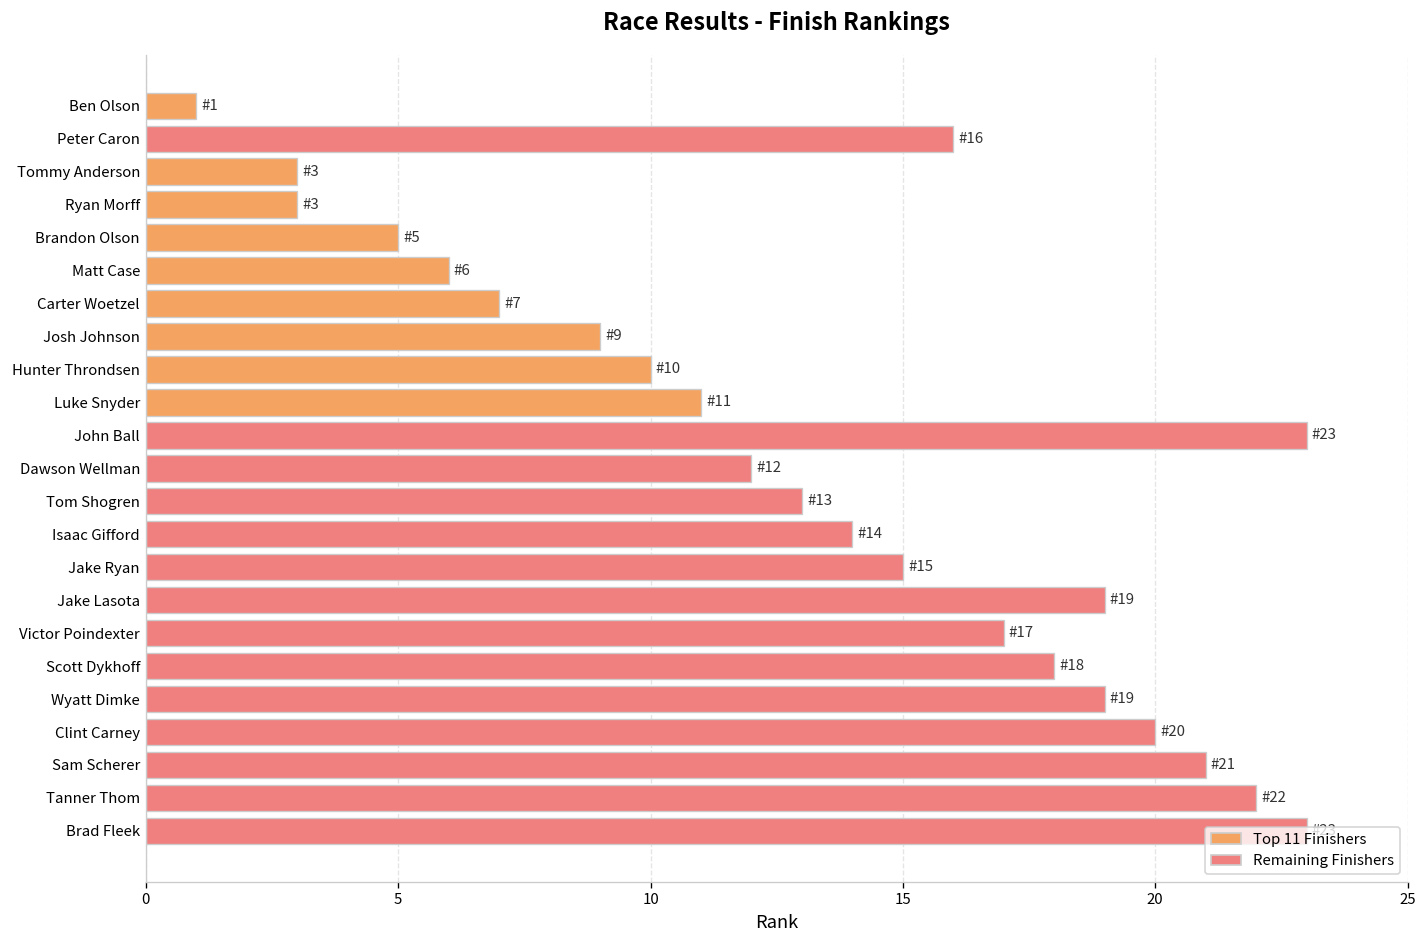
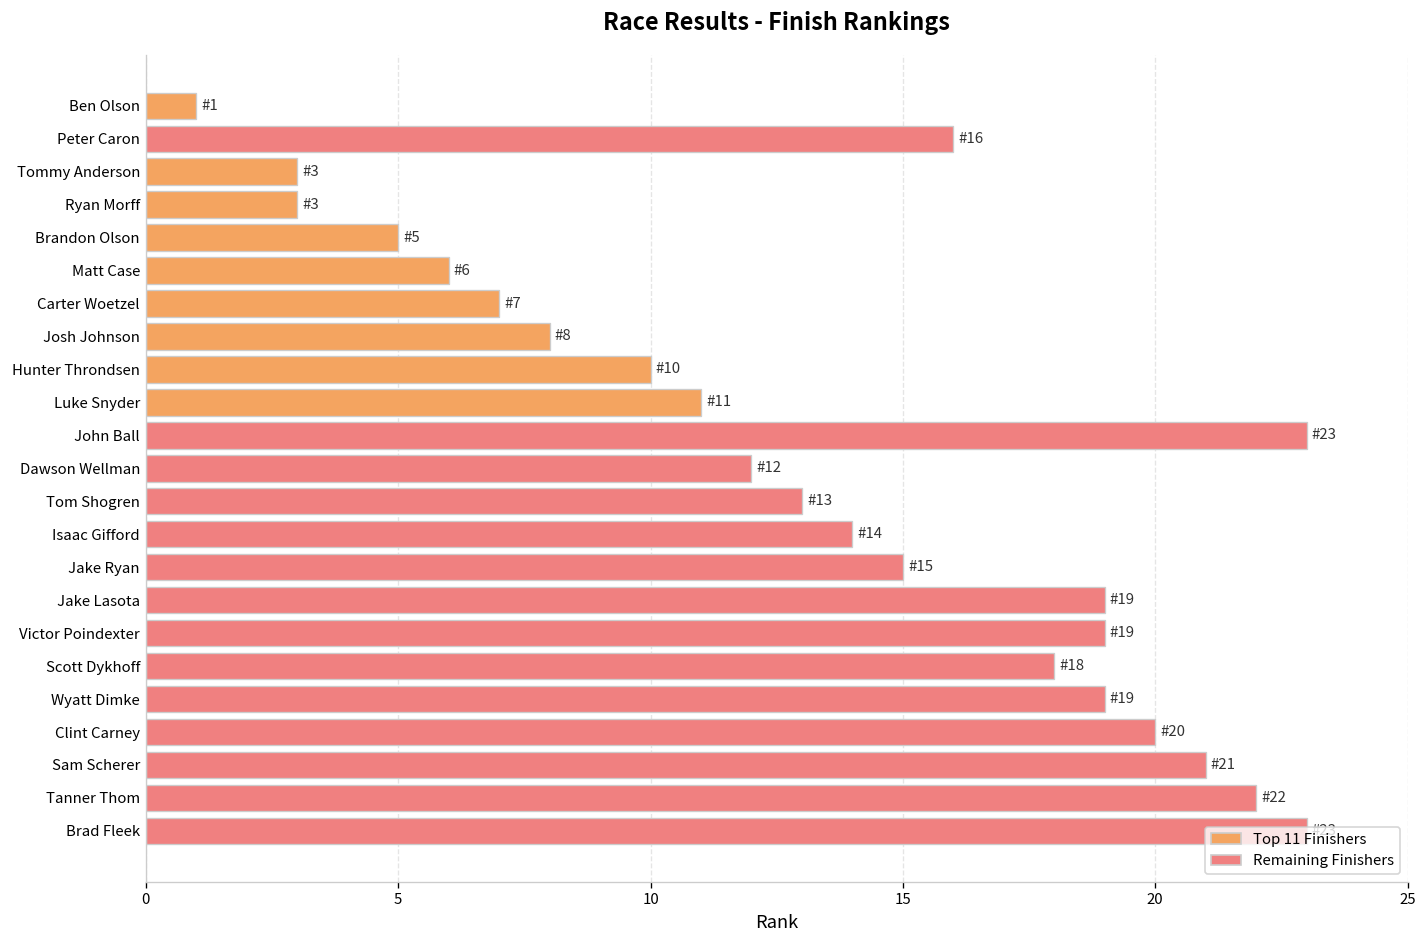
Josh Johnson: 9 -> 8
Victor Poindexter: 17 -> 19
